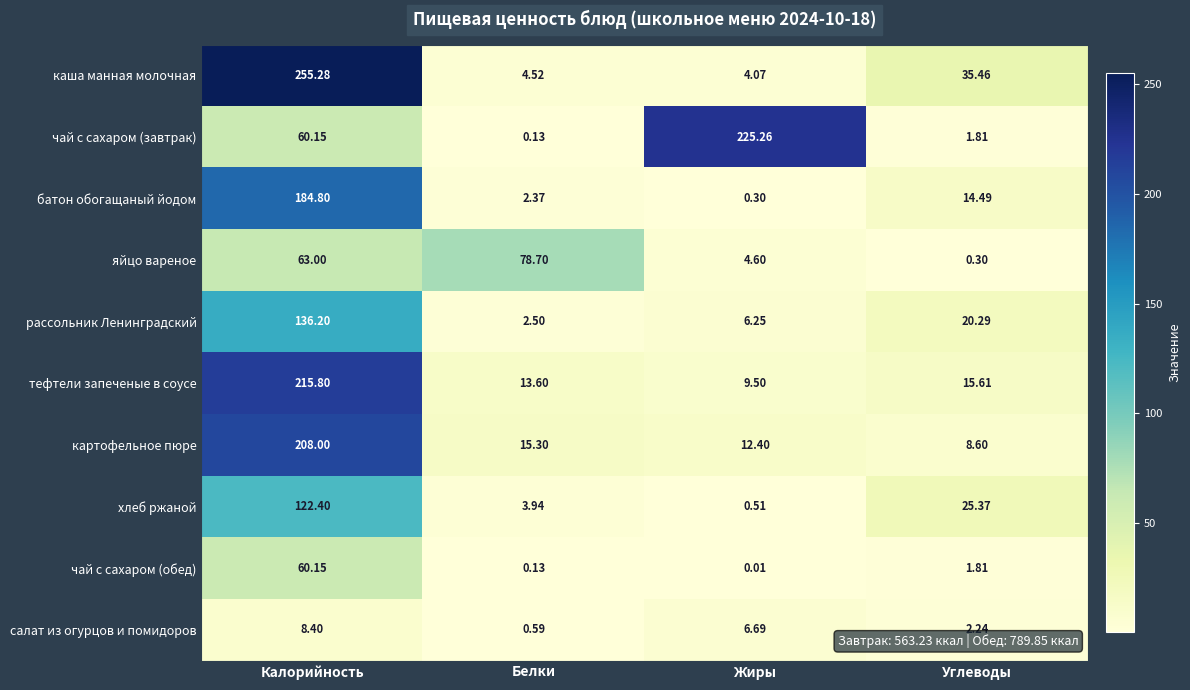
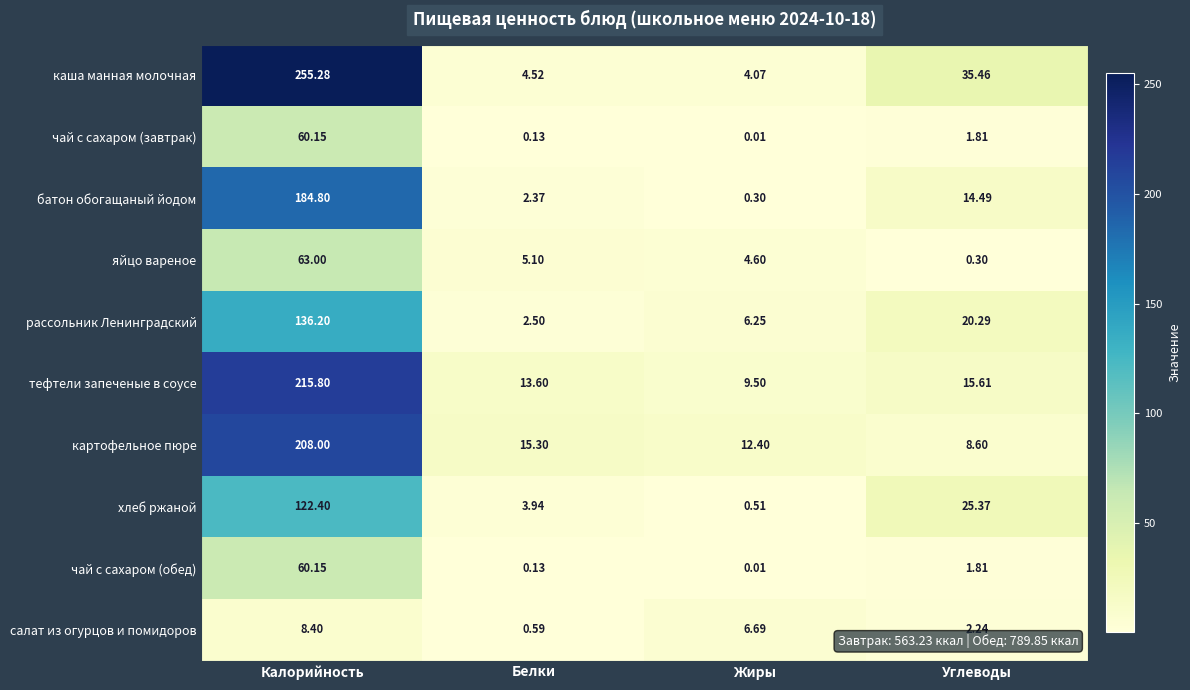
чай с сахаром (завтрак), Жиры: 225.26 -> 0.01
яйцо вареное, Белки: 78.70 -> 5.10
